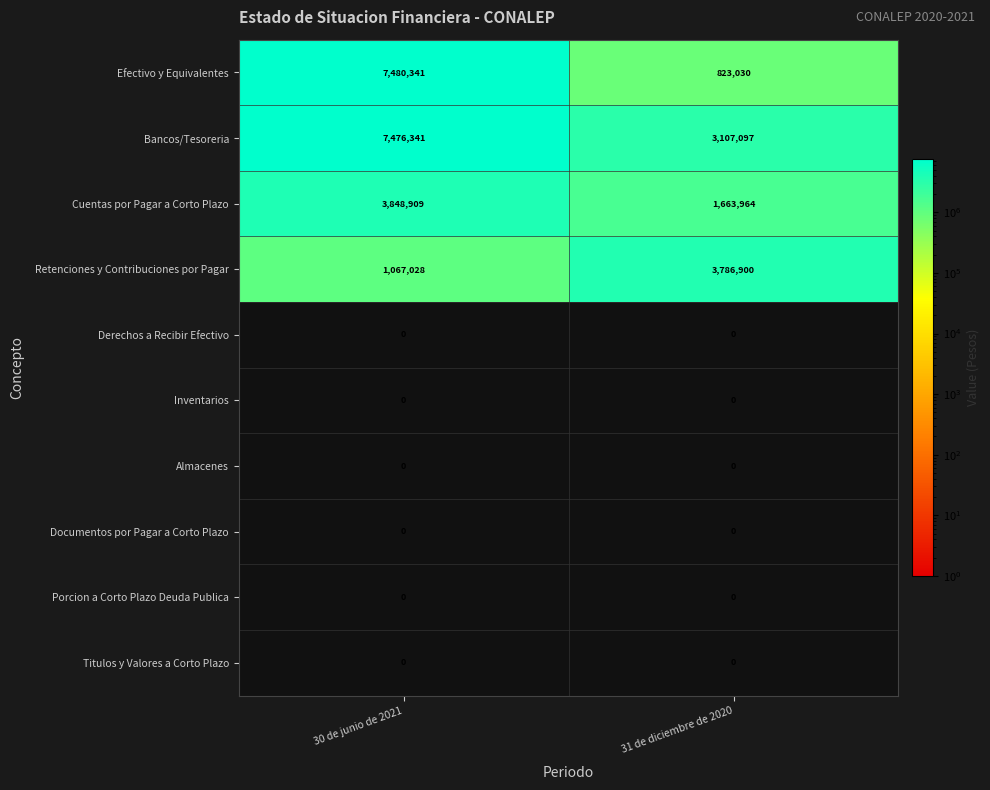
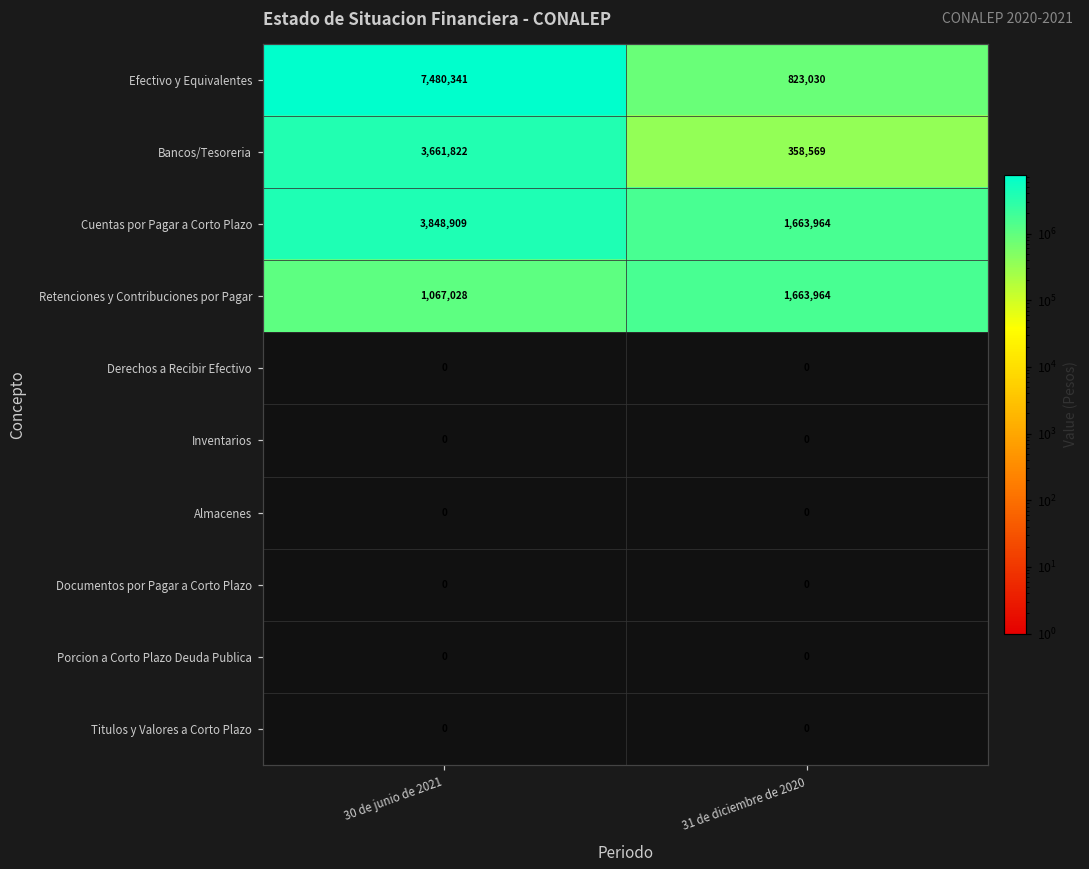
Bancos/Tesoreria, 30 de junio de 2021: 7,476,341 -> 3,661,822
Bancos/Tesoreria, 31 de diciembre de 2020: 3,107,097 -> 358,569
Retenciones y Contribuciones por Pagar, 31 de diciembre de 2020: 3,786,900 -> 1,663,964
